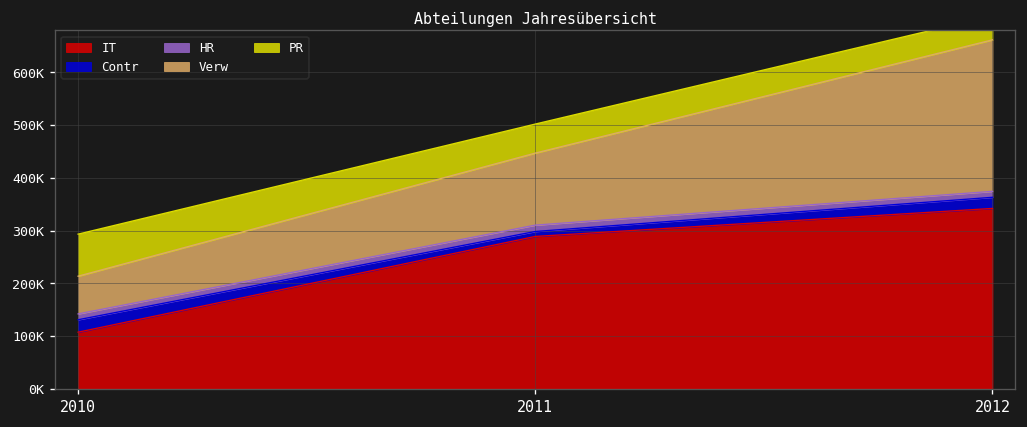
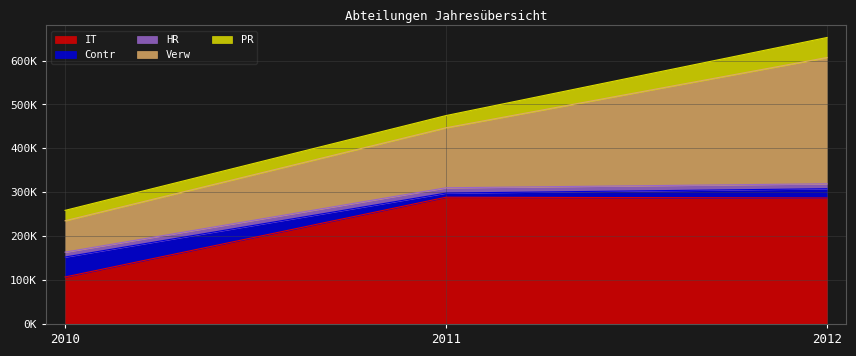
Contr, 2010: 20000 -> 50000
PR, 2010: 80000 -> 20000
PR, 2011: 60000 -> 30000
IT, 2012: 340000 -> 290000
